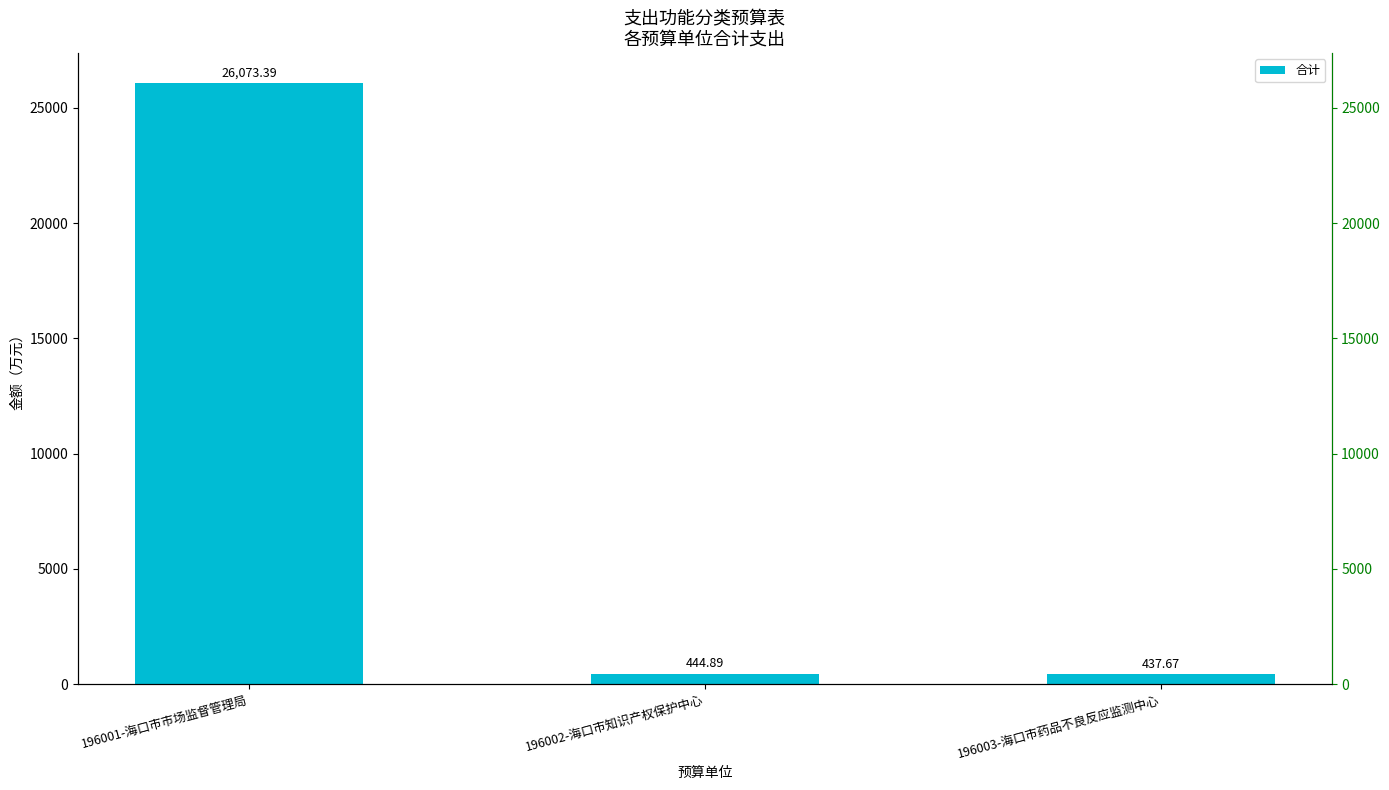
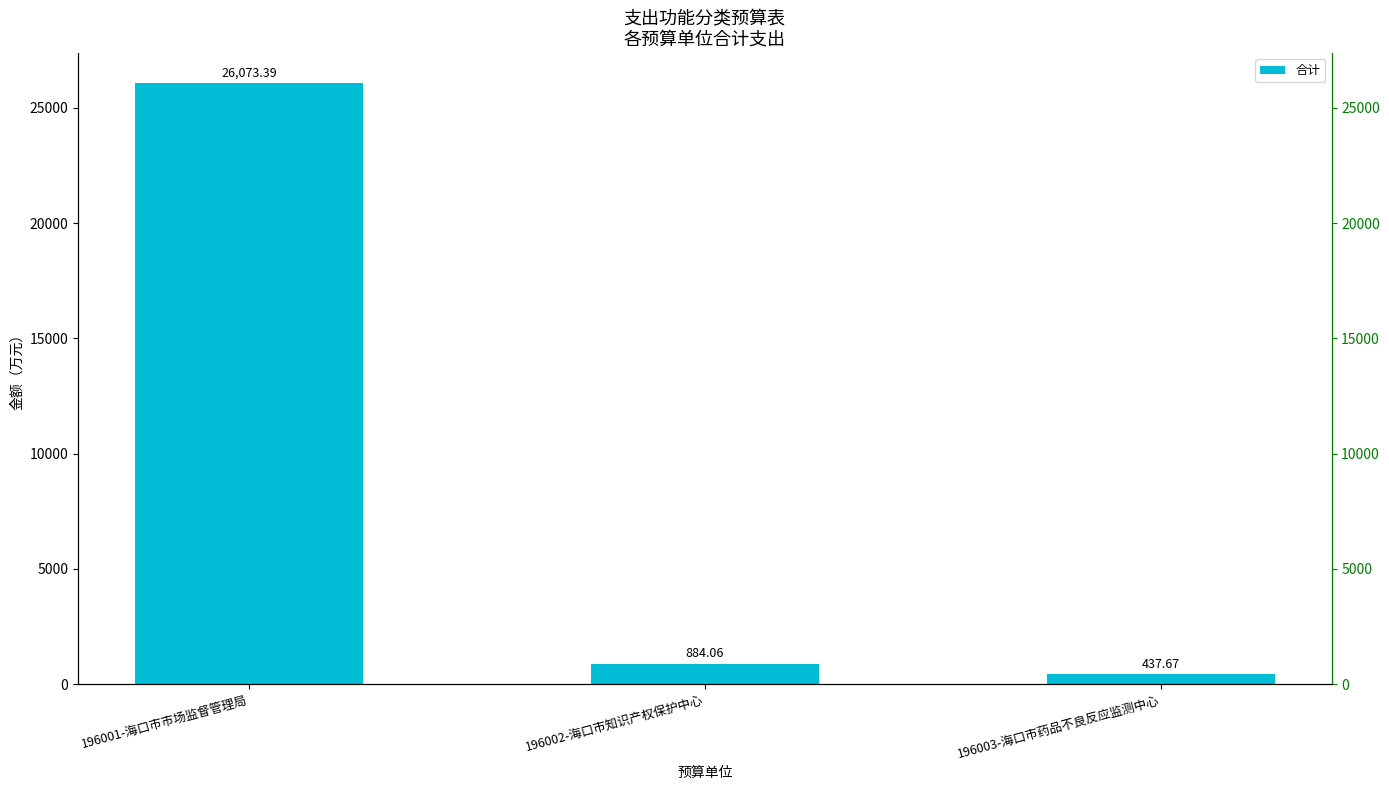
196002-海口市知识产权保护中心: 444.89 -> 884.06
